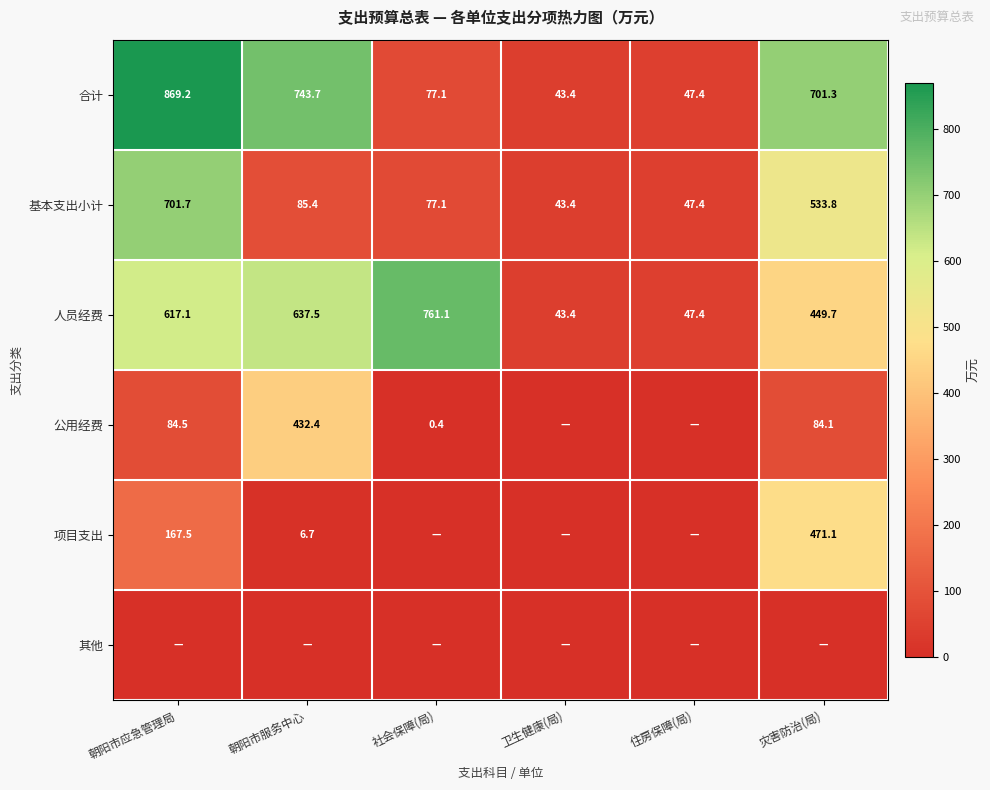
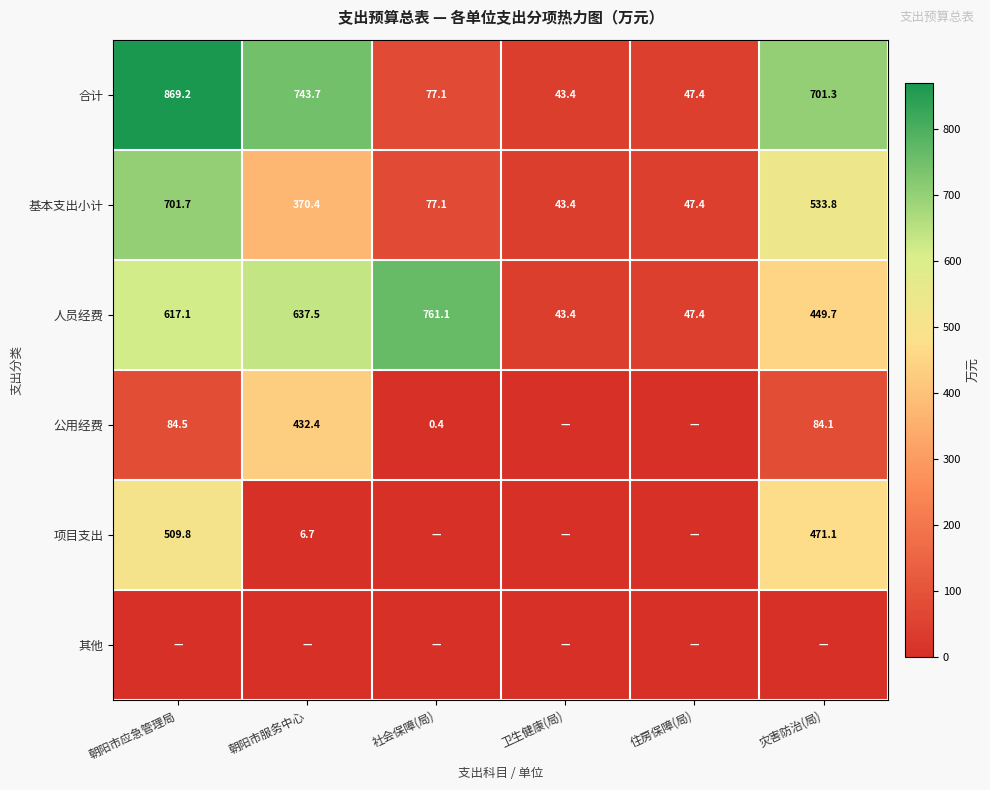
基本支出小计, 朝阳市服务中心: 85.4 -> 370.4
项目支出, 朝阳市应急管理局: 167.5 -> 509.8
